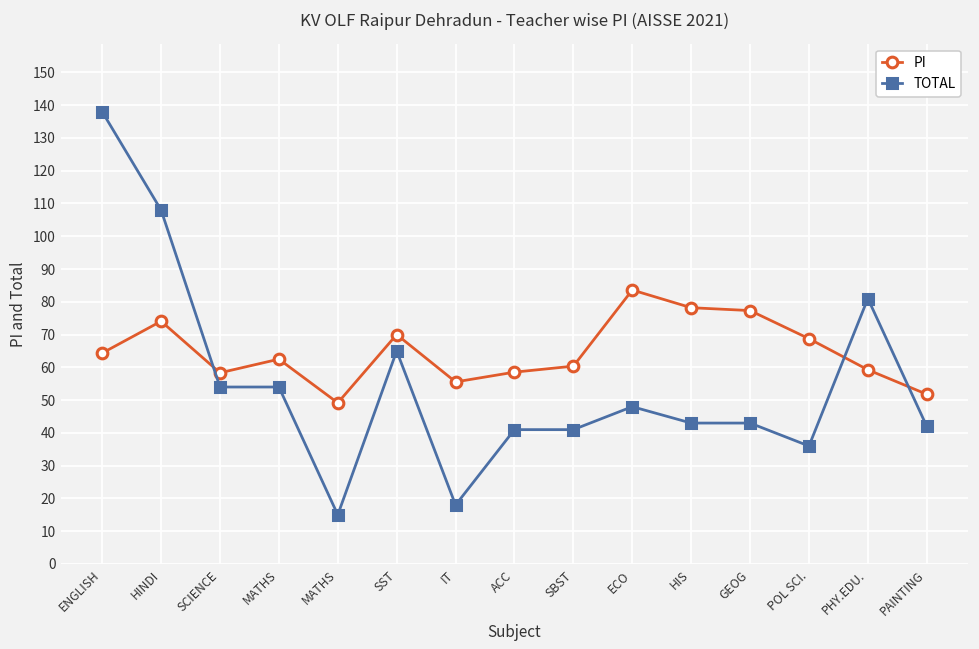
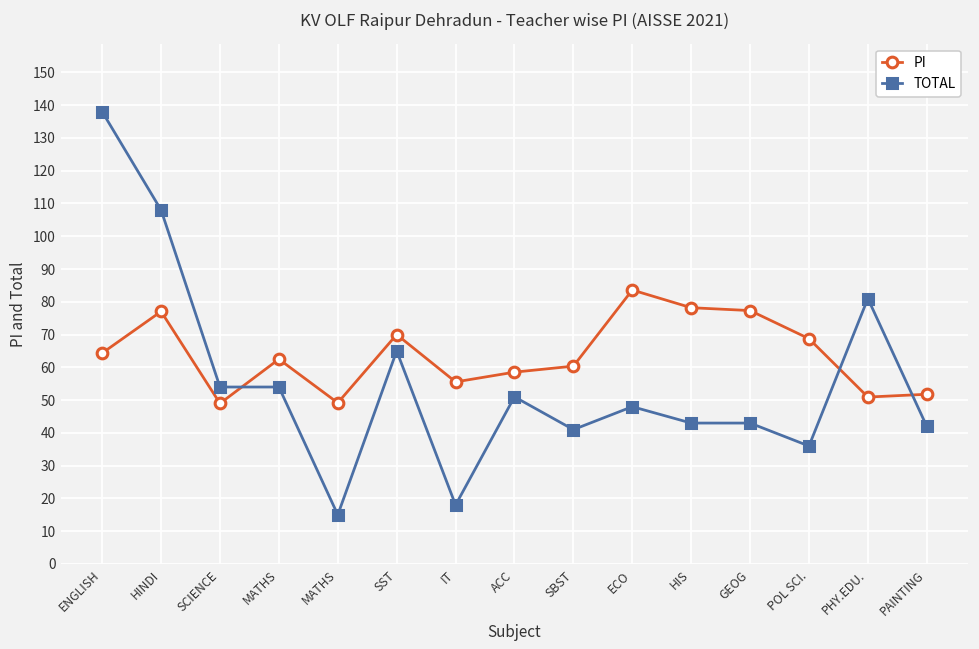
PI, HINDI: 74 -> 77
PI, SCIENCE: 58 -> 49
TOTAL, ACC: 41 -> 51
PI, PHY.EDU.: 59 -> 51
